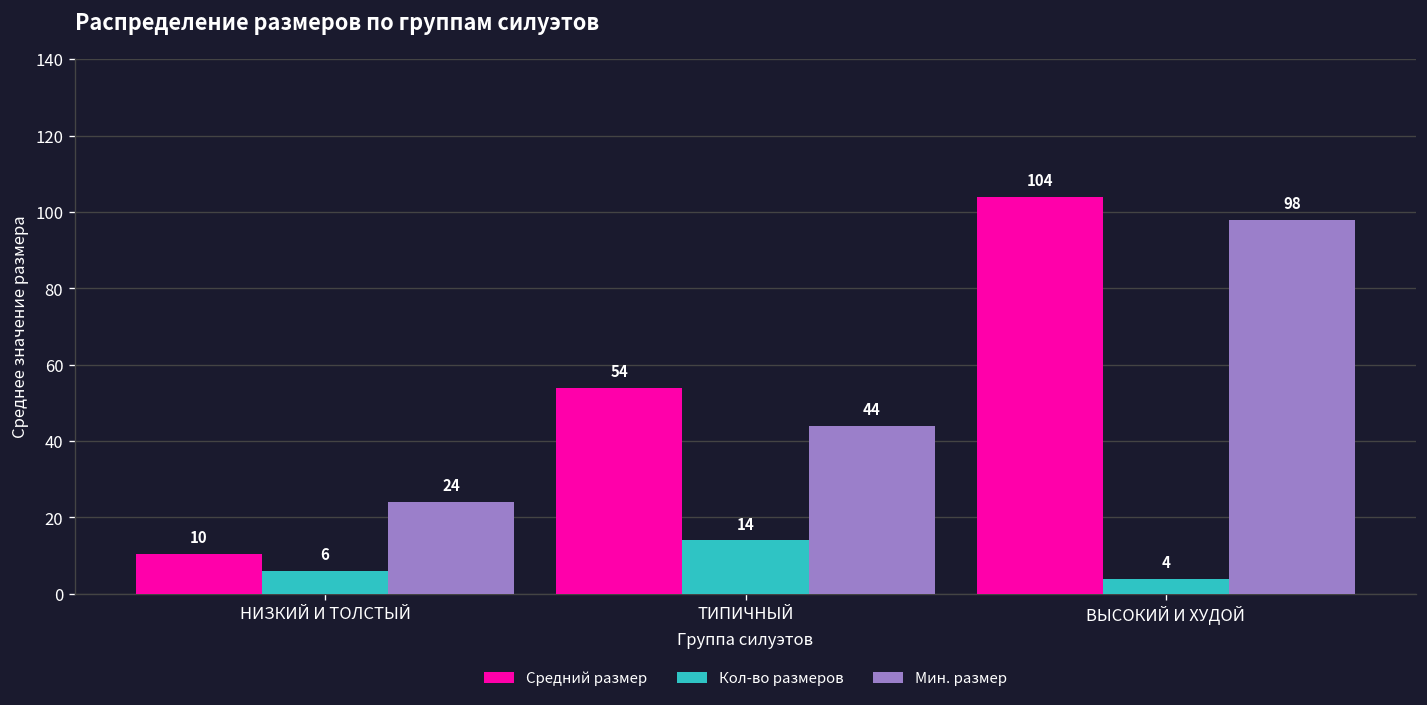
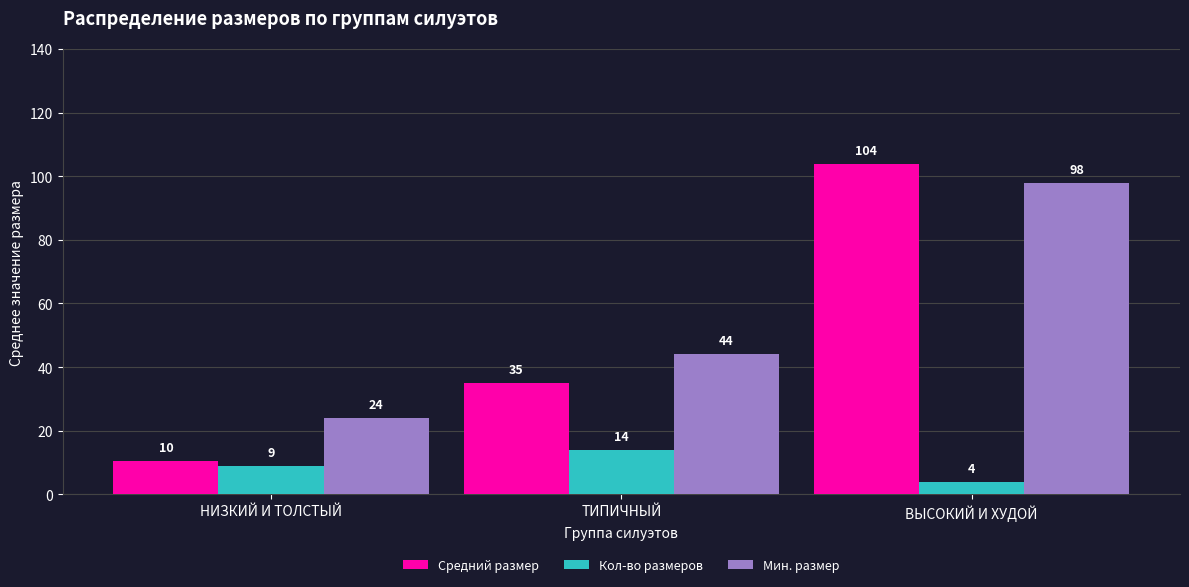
Кол-во размеров, НИЗКИЙ И ТОЛСТЫЙ: 6 -> 9
Средний размер, ТИПИЧНЫЙ: 54 -> 35
